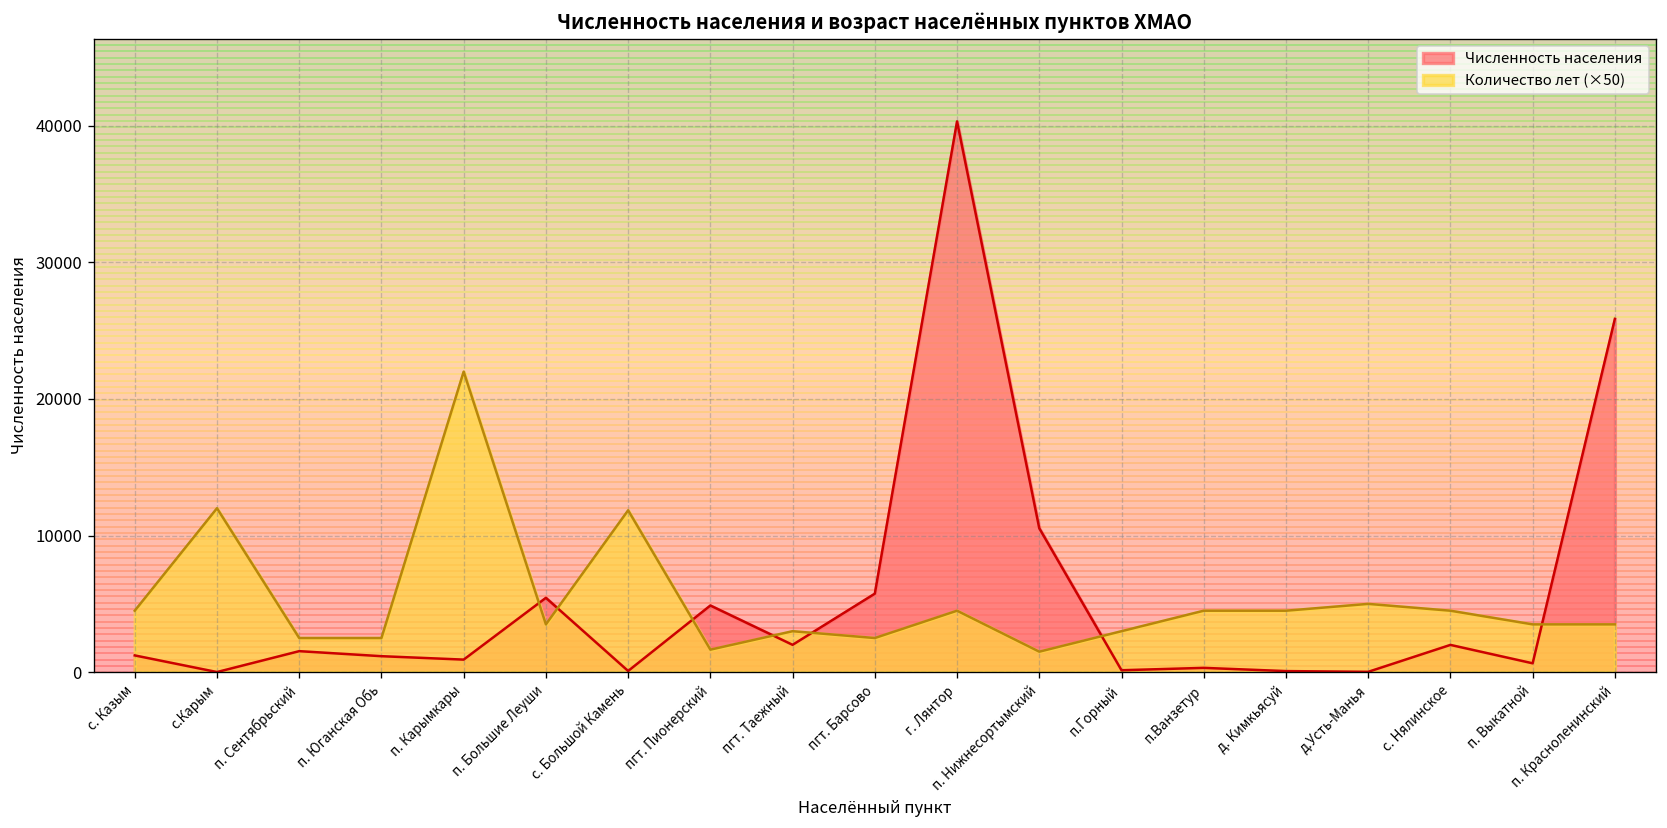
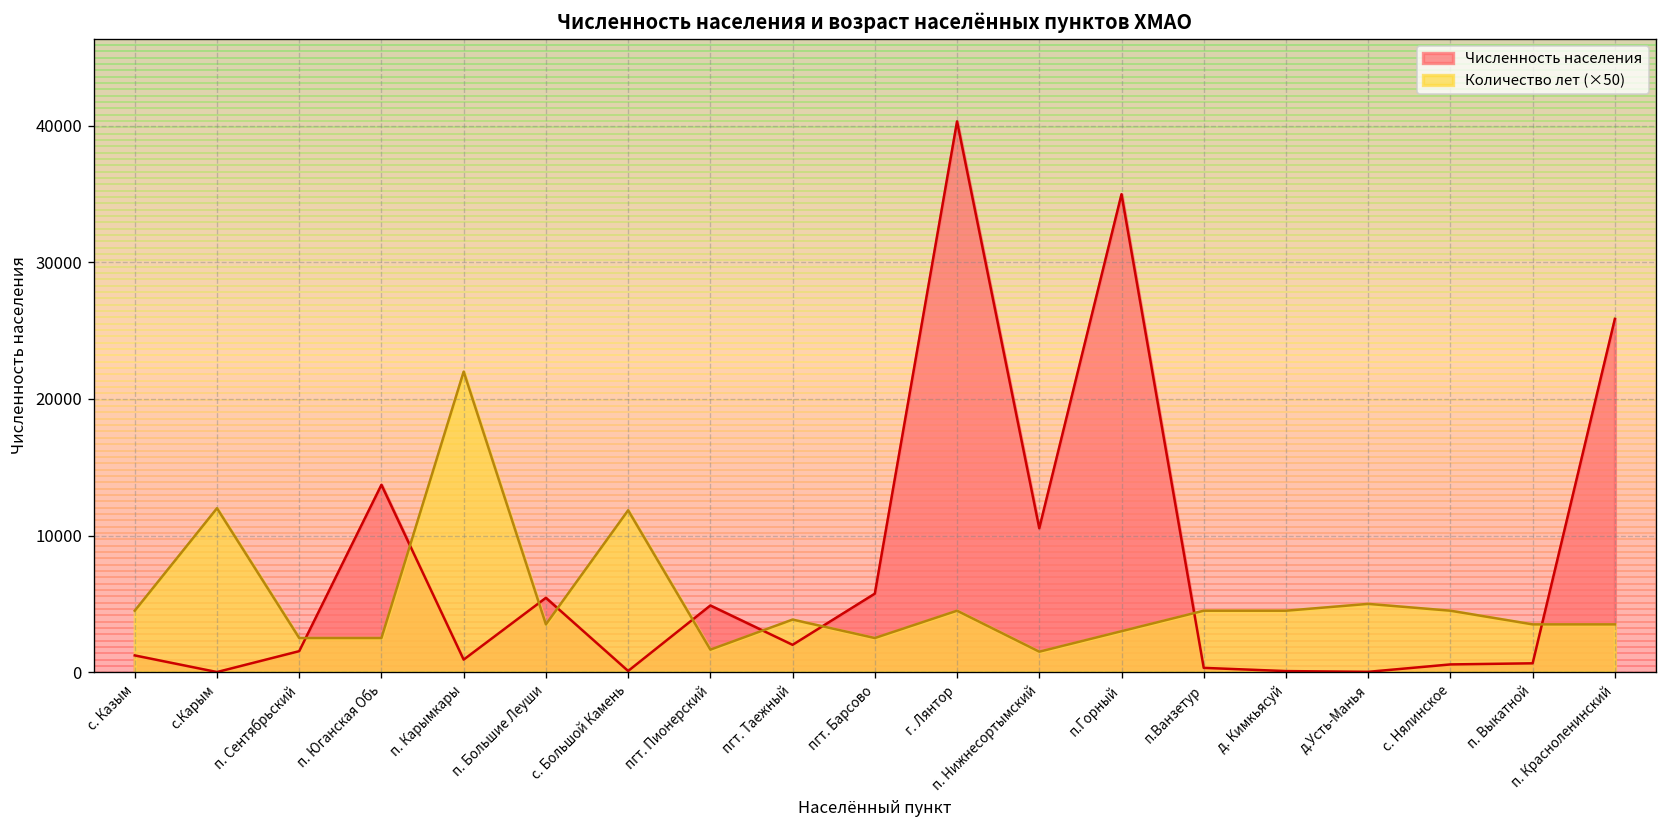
Численность населения, п. Юганская Обь: 1200 -> 13700
Количество лет (×50), пгт. Таежный: 3000 -> 3900
Численность населения, п.Горный: 100 -> 35000
Численность населения, с. Нялинское: 2000 -> 600
